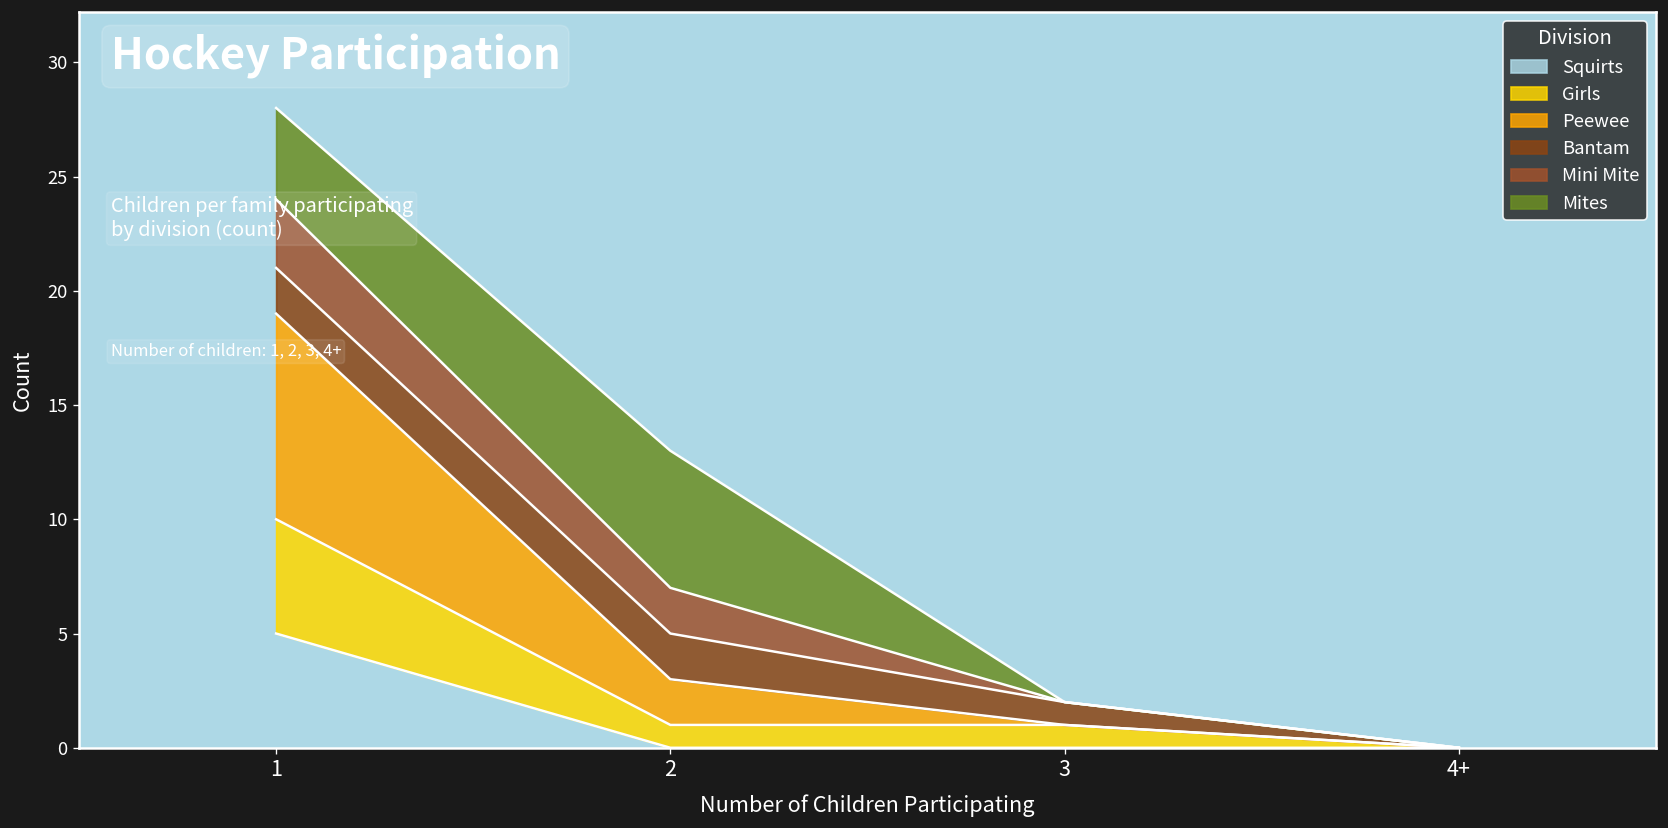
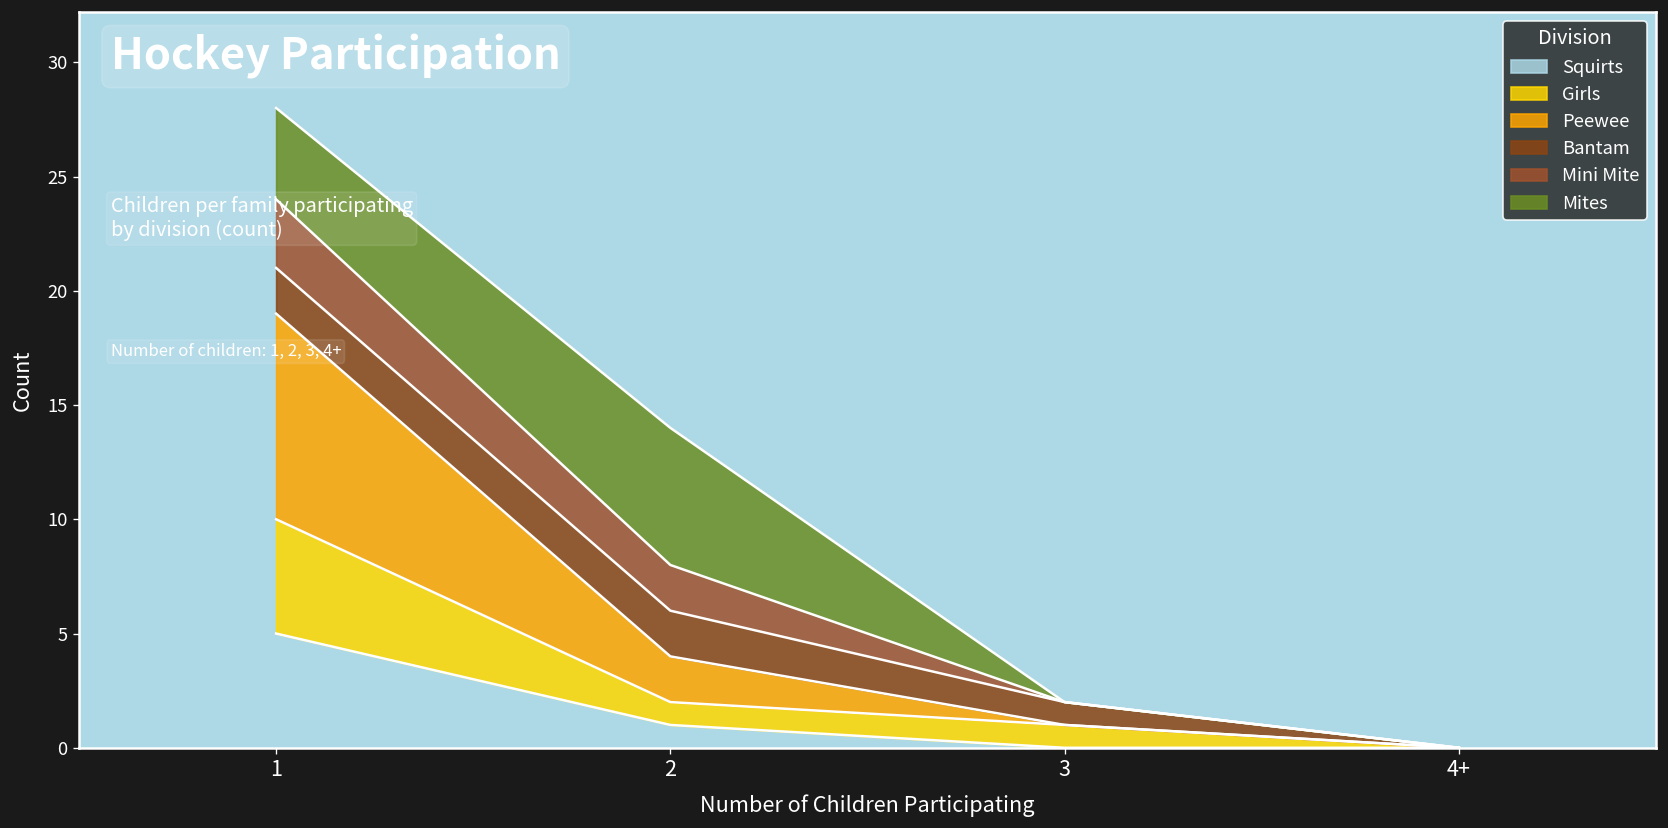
Squirts, 2: 0 -> 1
